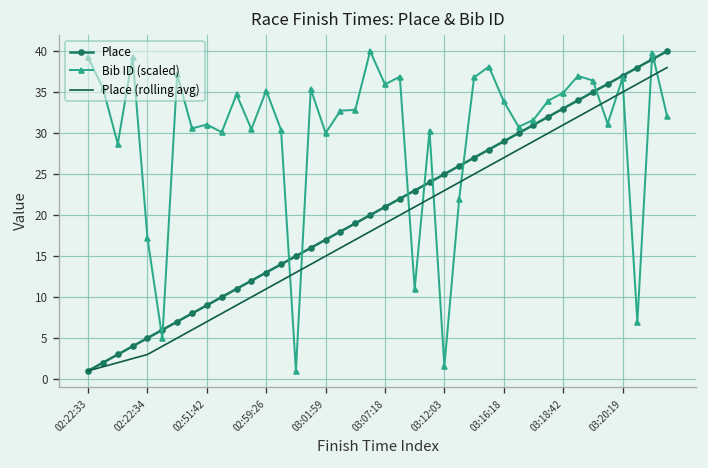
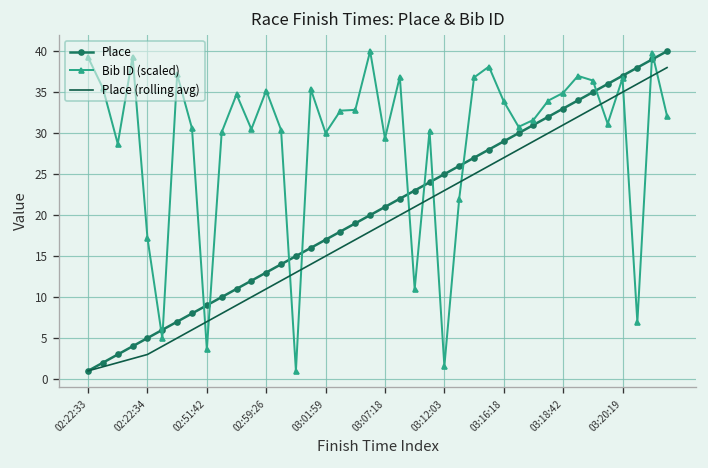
Bib ID (scaled), 02:51:42: 31 -> 4
Bib ID (scaled), 03:07:18: 36 -> 29
